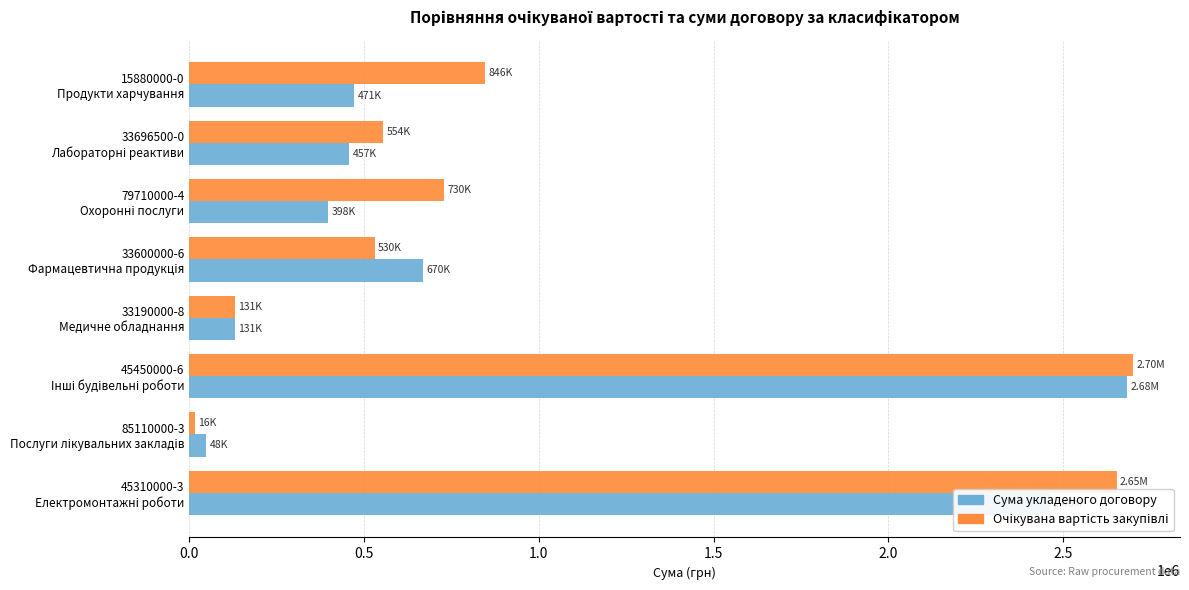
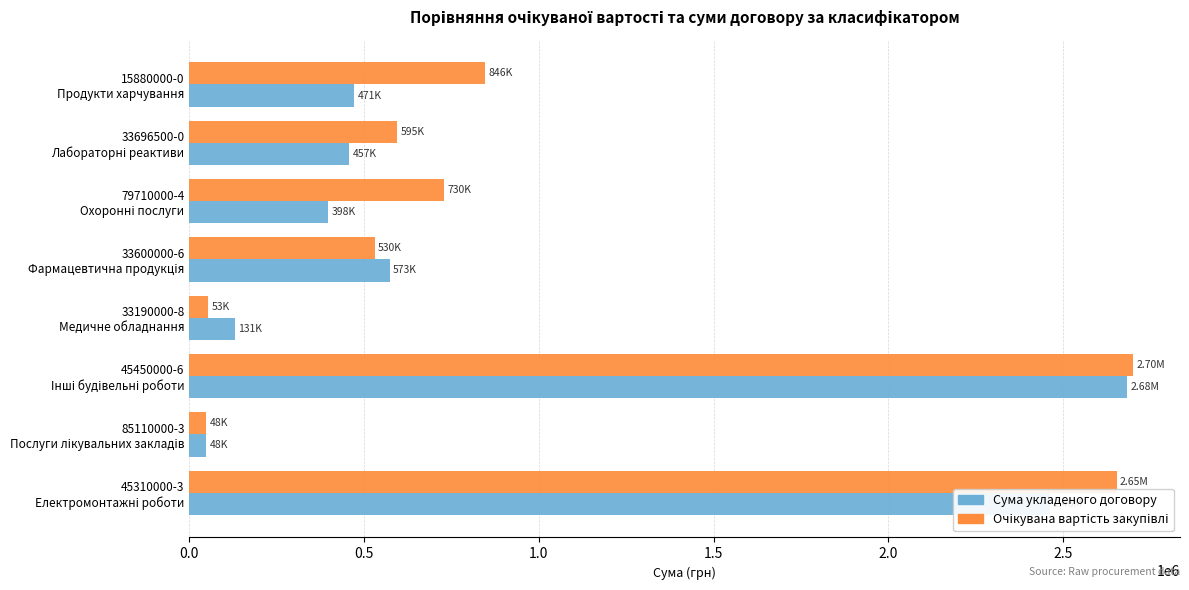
Очікувана вартість закупівлі, 33696500-0 Лабораторні реактиви: 554K -> 595K
Сума укладеного договору, 33600000-6 Фармацевтична продукція: 670K -> 573K
Очікувана вартість закупівлі, 33190000-8 Медичне обладнання: 131K -> 53K
Очікувана вартість закупівлі, 85110000-3 Послуги лікувальних закладів: 16K -> 48K
